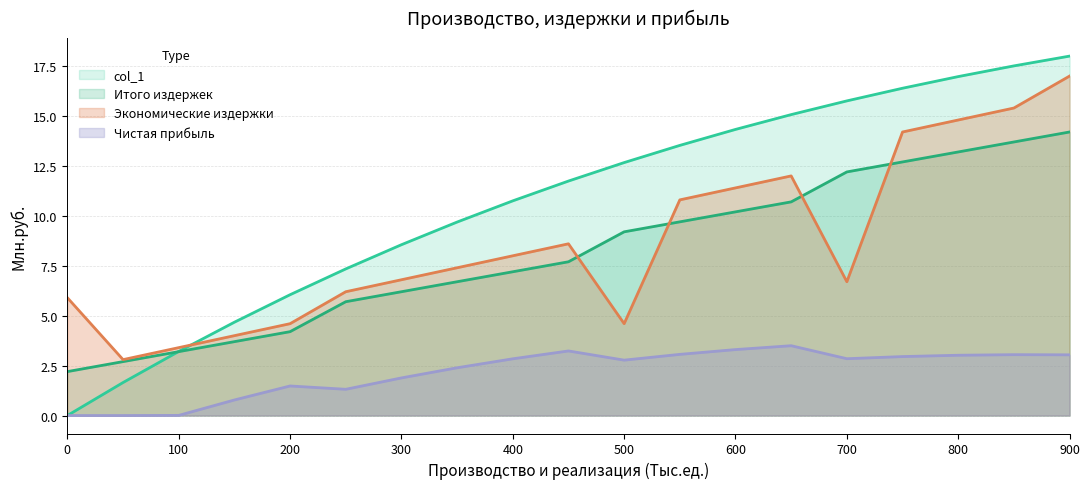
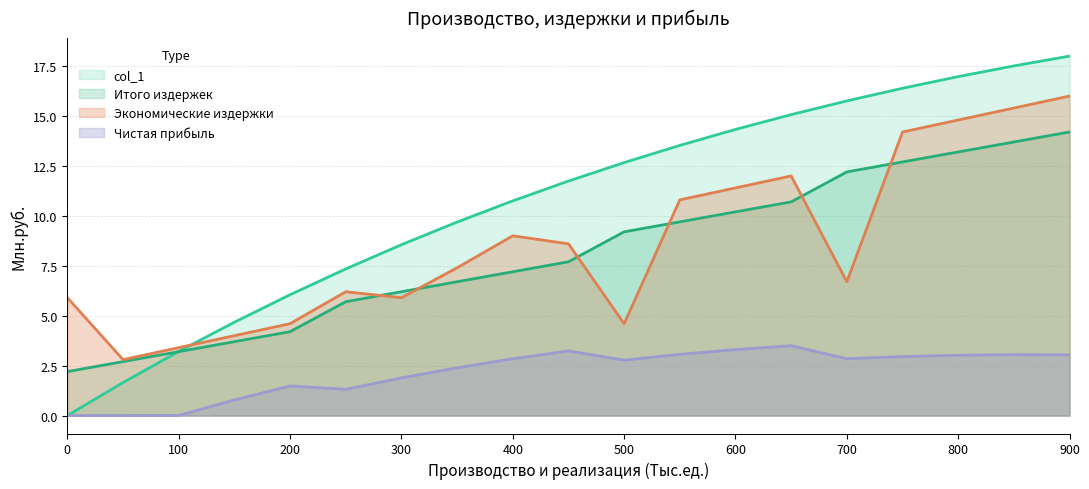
Экономические издержки, 300: 6.8 -> 5.9
Экономические издержки, 400: 8 -> 9
Экономические издержки, 900: 17 -> 16
